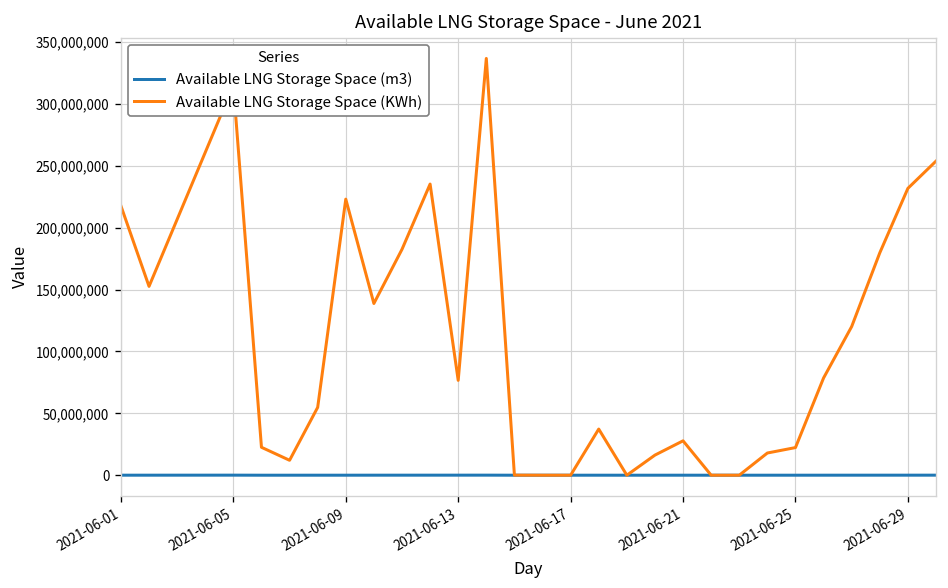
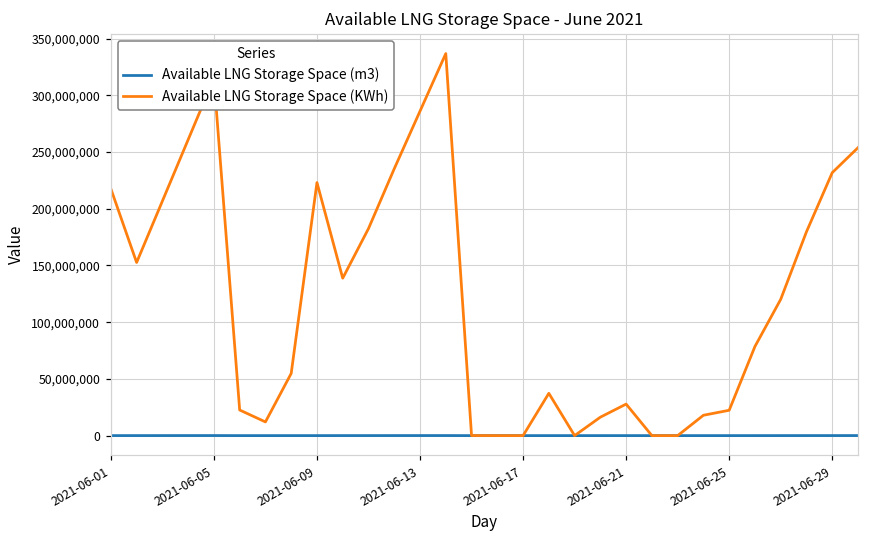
Available LNG Storage Space (KWh), 2021-06-13: 77,000,000 -> 286,000,000
